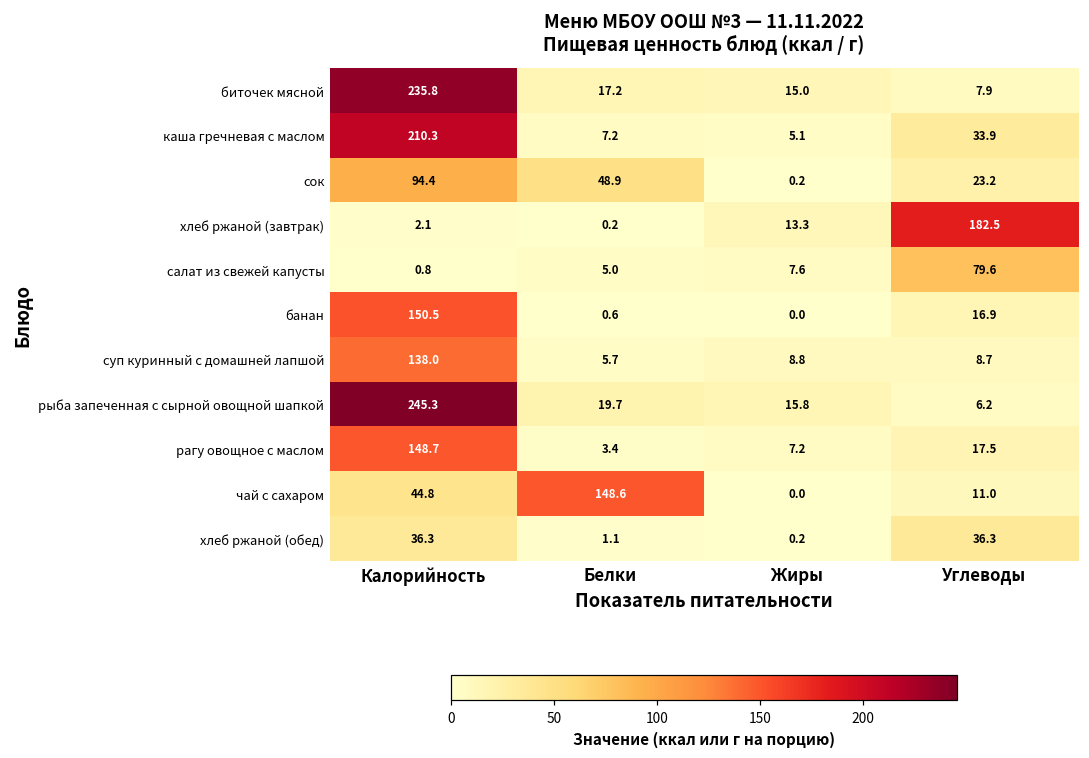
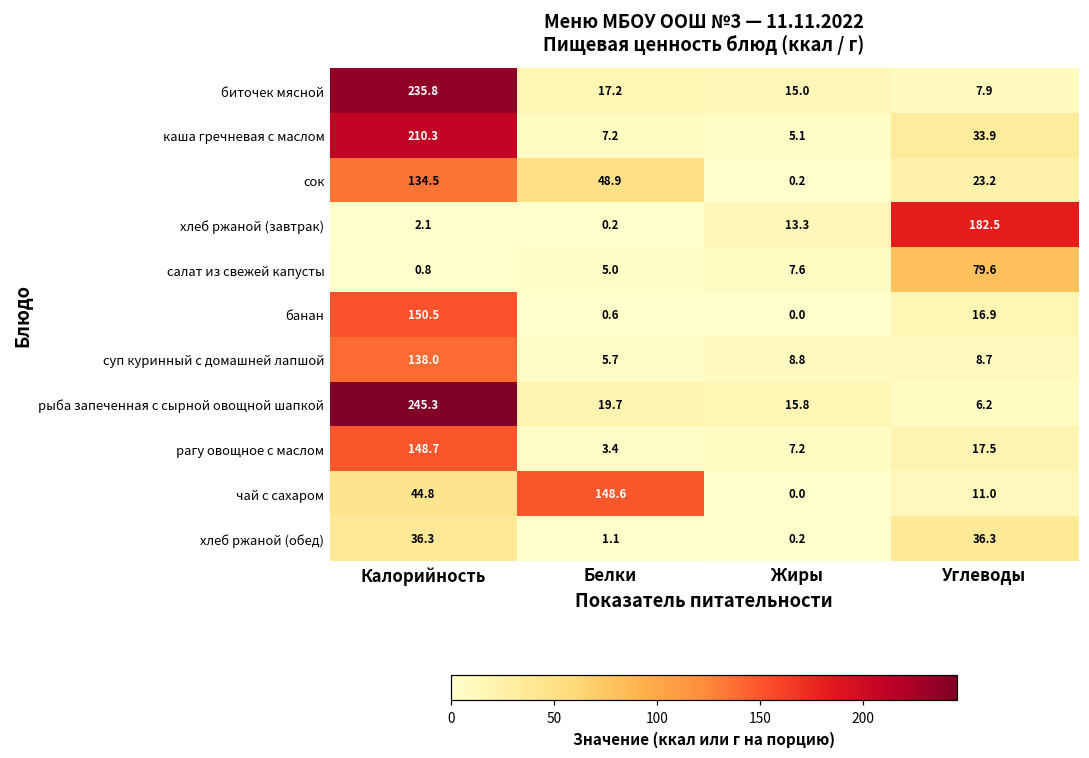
сок, Калорийность: 94.4 -> 134.5
